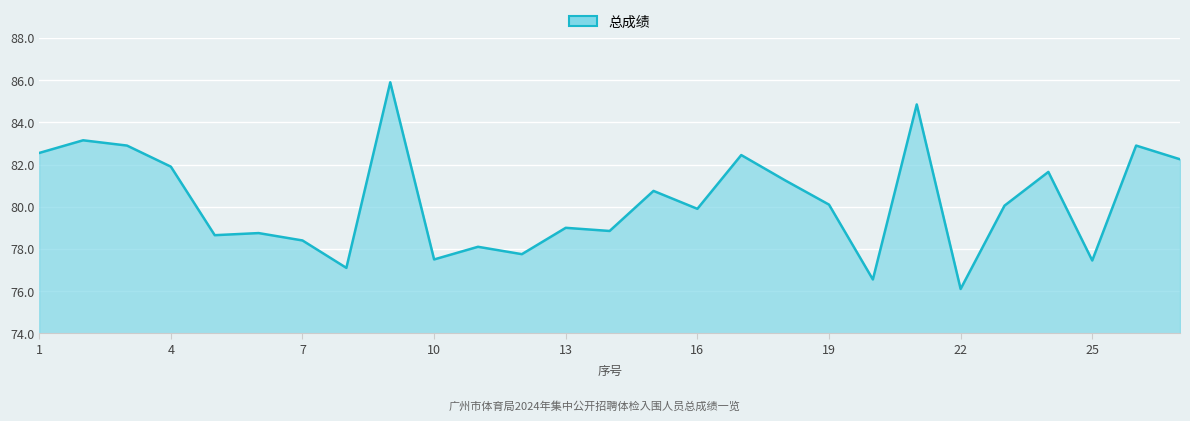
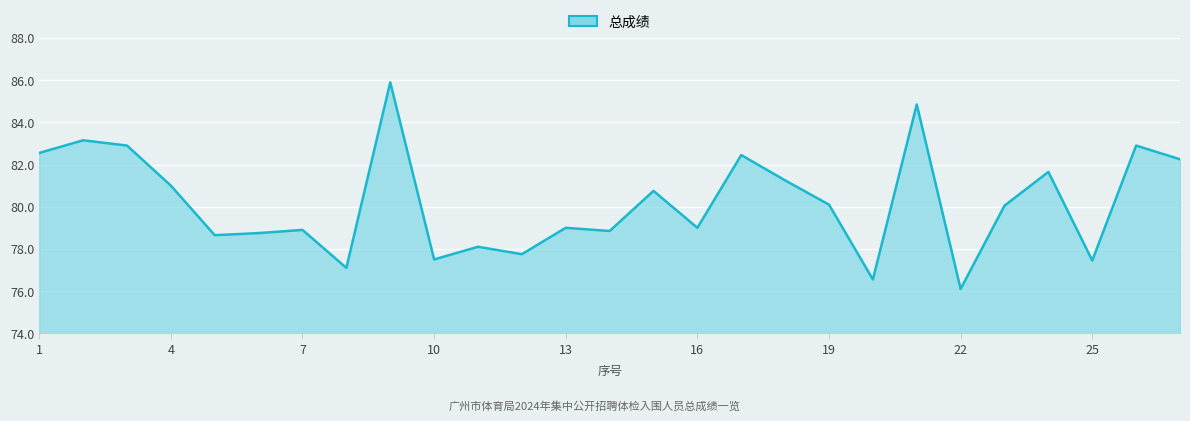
4: 81.9 -> 81.0
7: 78.4 -> 78.9
16: 79.9 -> 79.0
